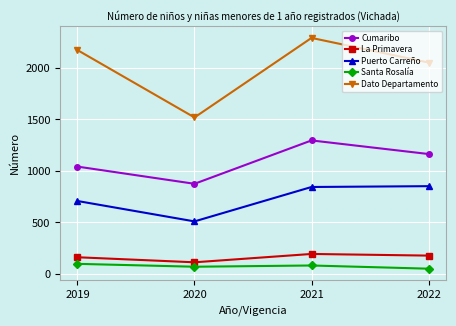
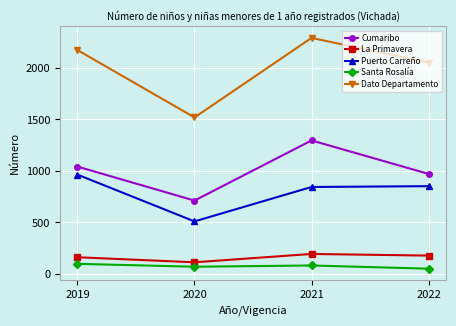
Puerto Carreño, 2019: 710 -> 960
Cumaribo, 2020: 880 -> 710
Cumaribo, 2022: 1160 -> 970
